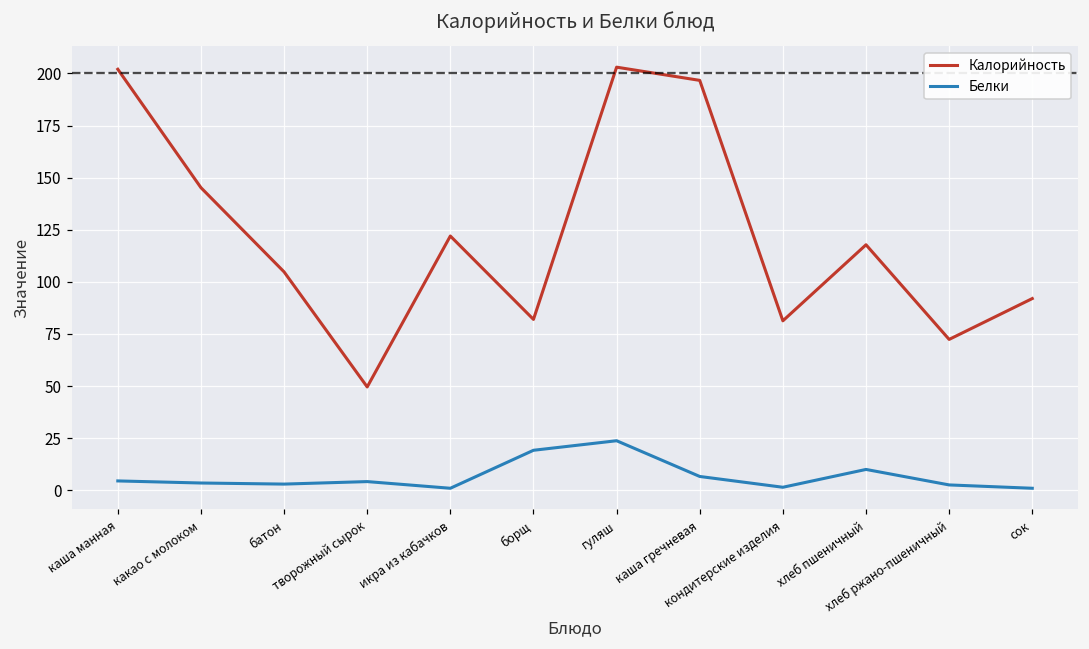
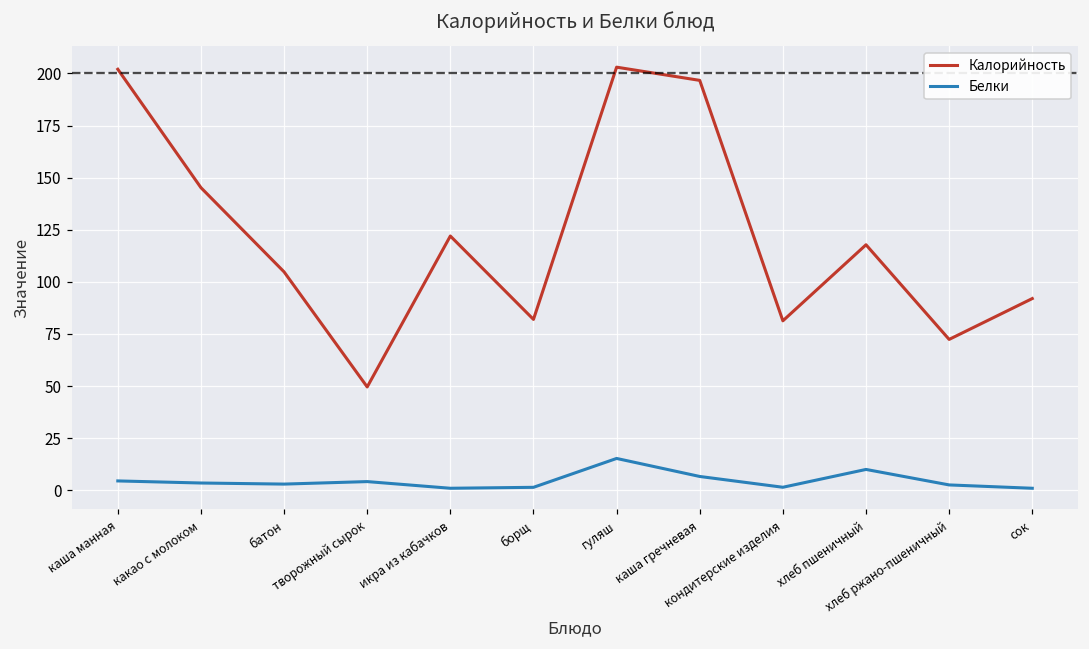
Белки, борщ: 19 -> 1
Белки, гуляш: 24 -> 15
